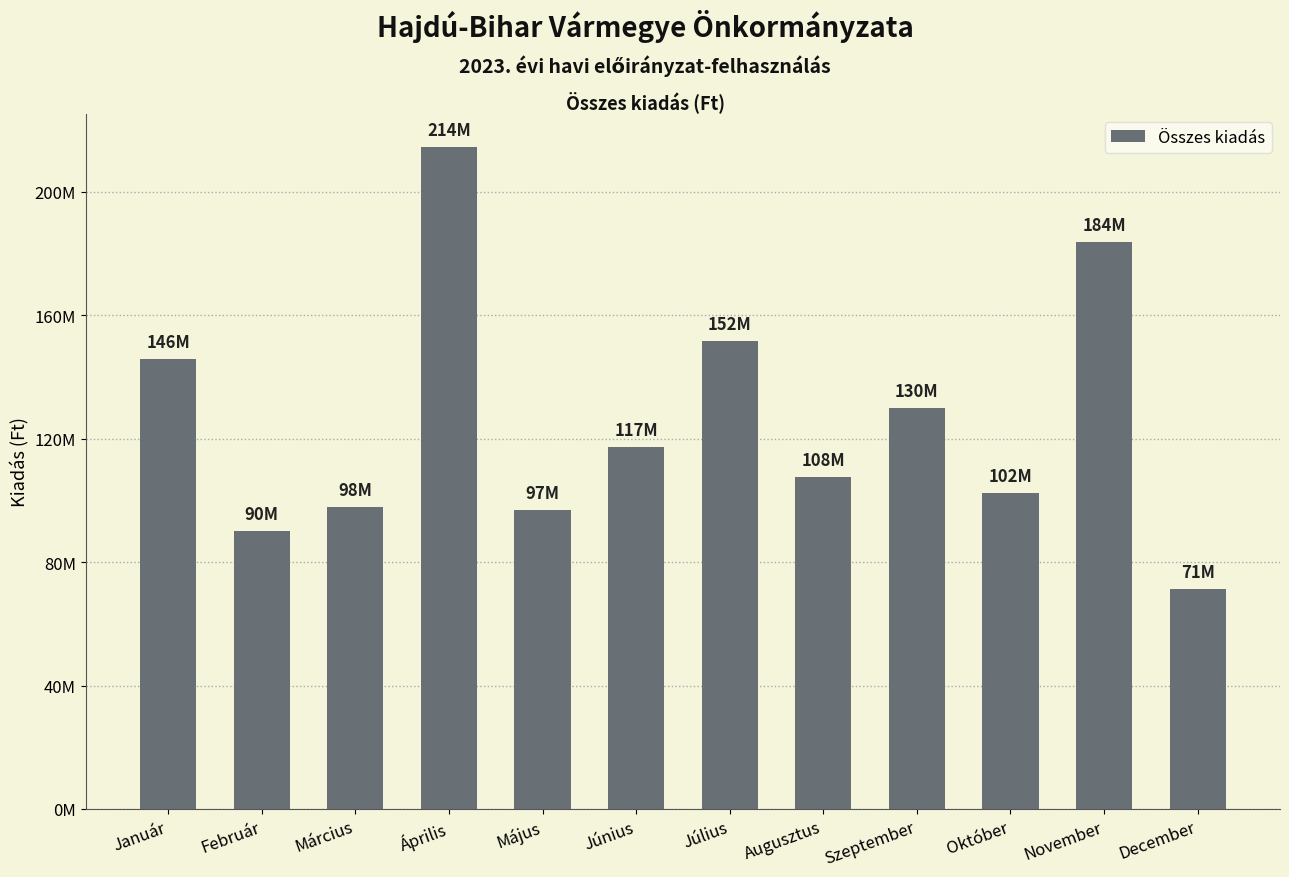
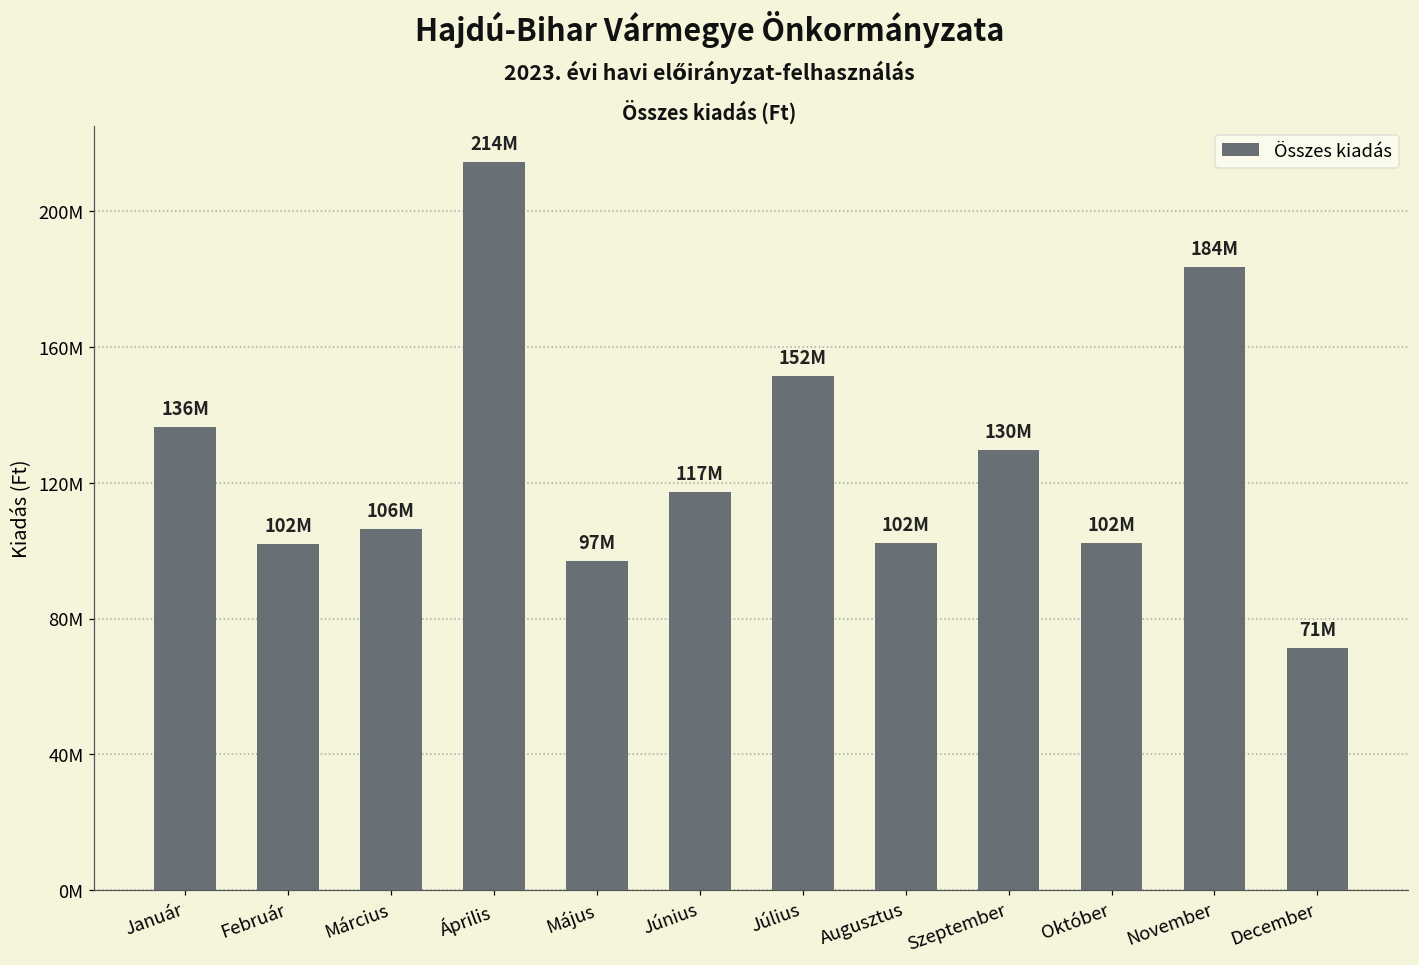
Január: 146M -> 136M
Február: 90M -> 102M
Március: 98M -> 106M
Augusztus: 108M -> 102M
